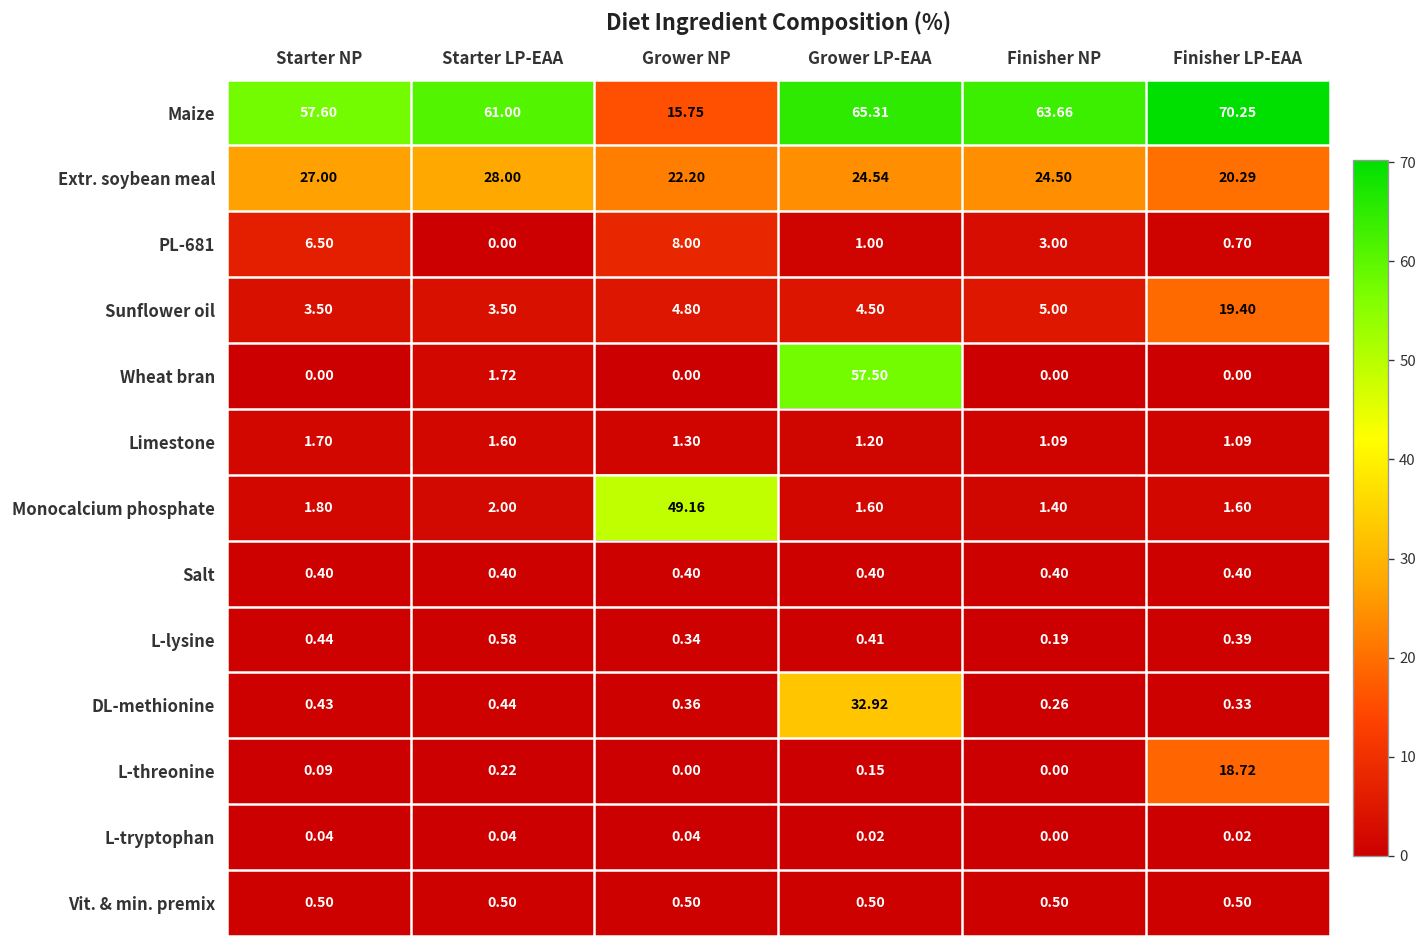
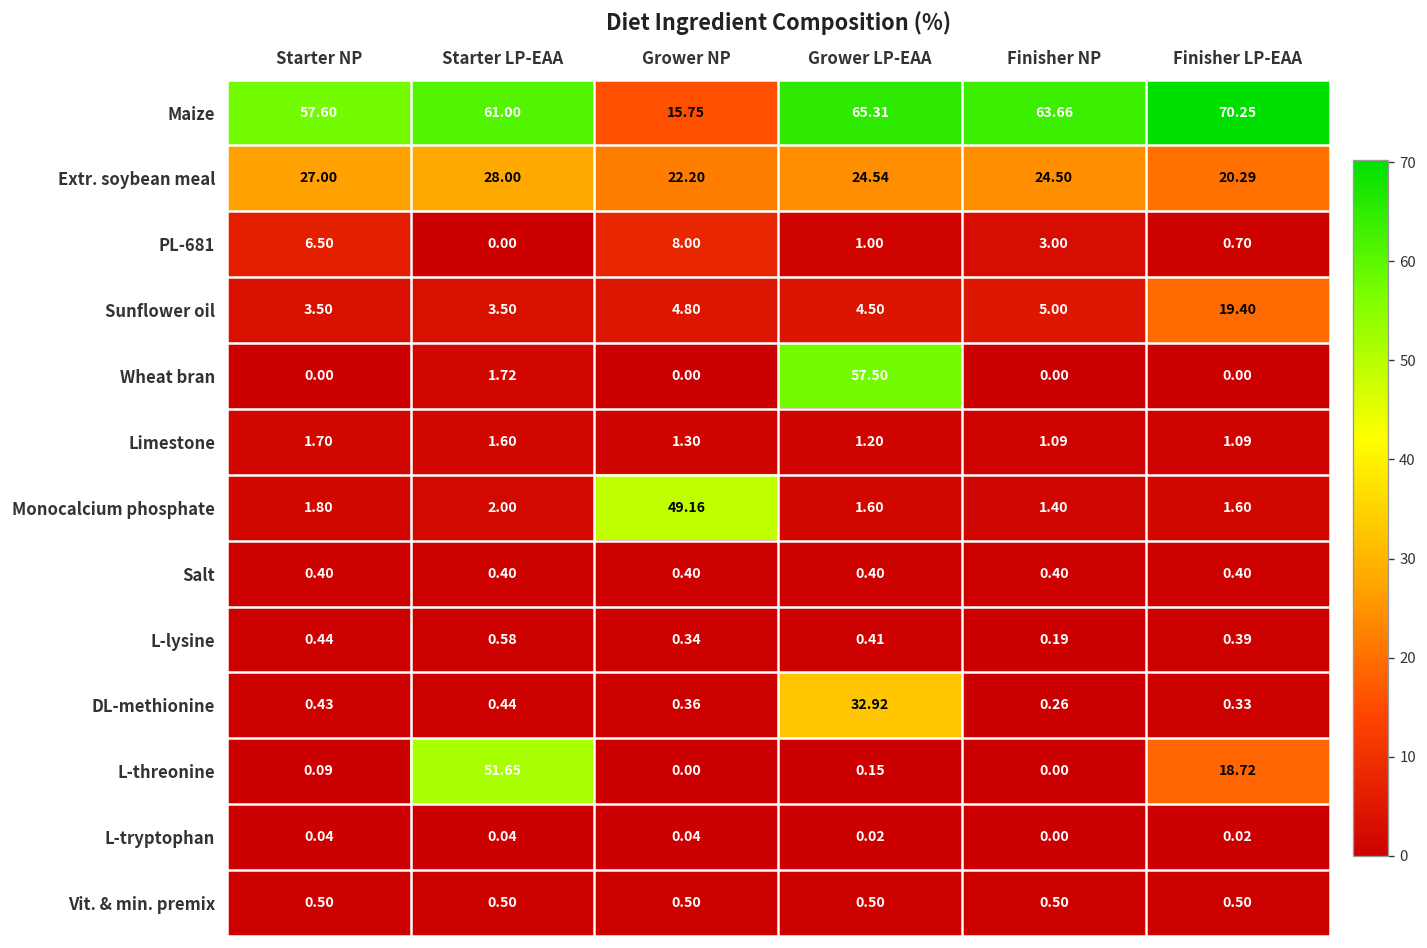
L-threonine, Starter LP-EAA: 0.22 -> 51.65
